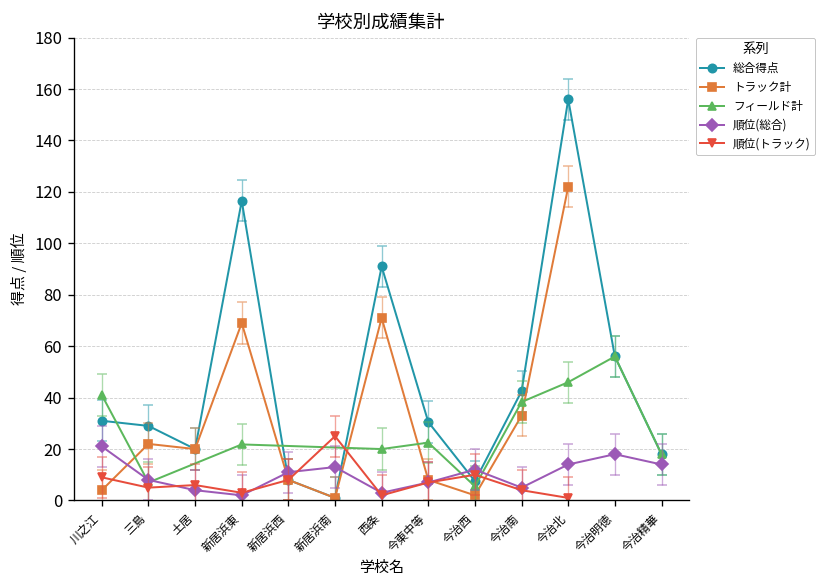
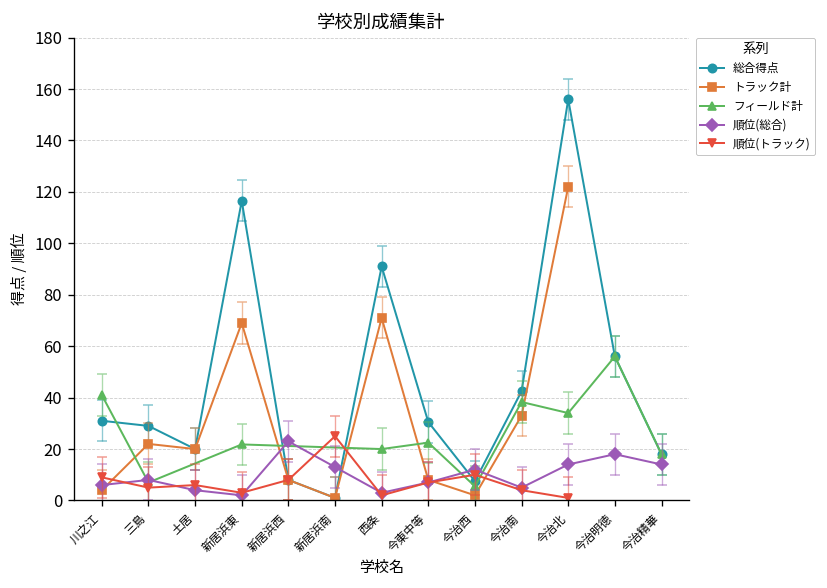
順位(総合), 川之江: 21 -> 6
順位(総合), 新居浜西: 11 -> 23
フィールド計, 今治北: 46 -> 34
